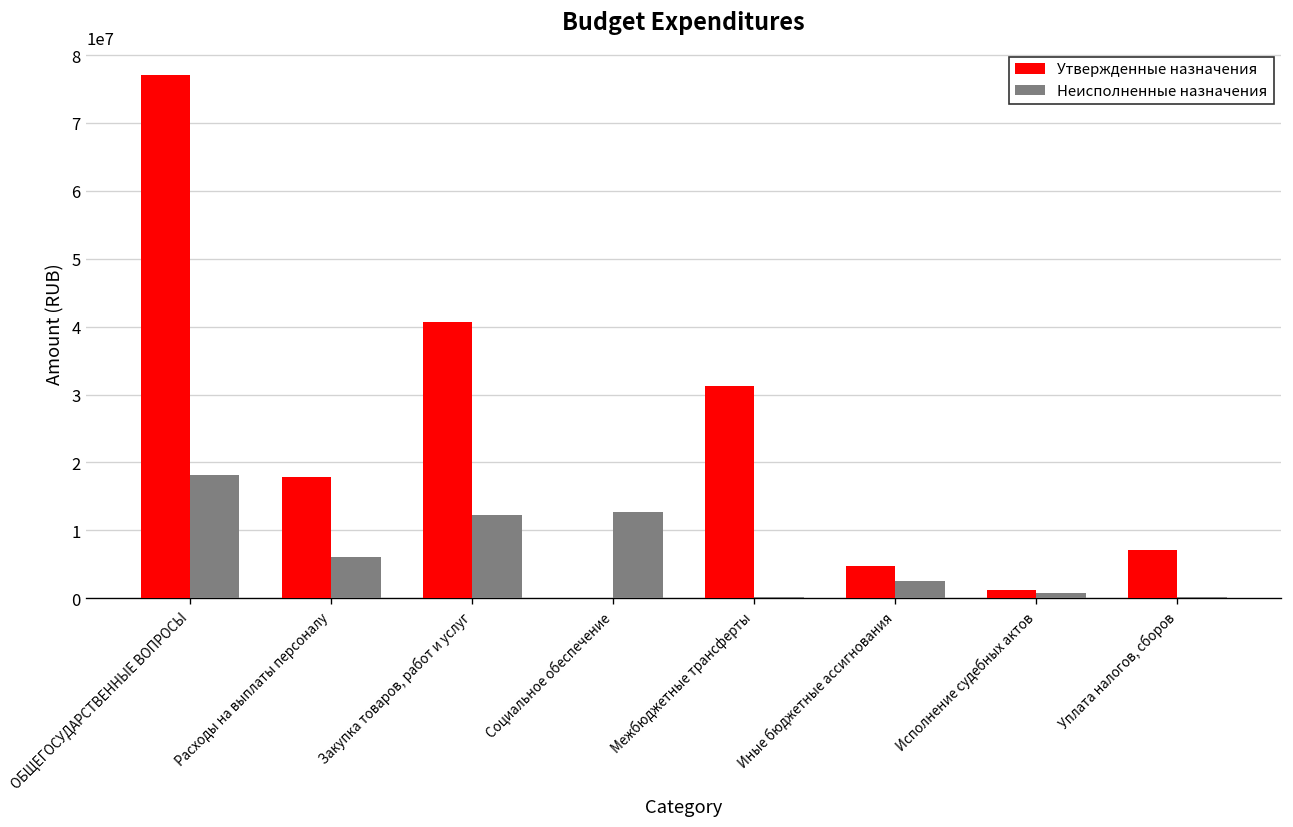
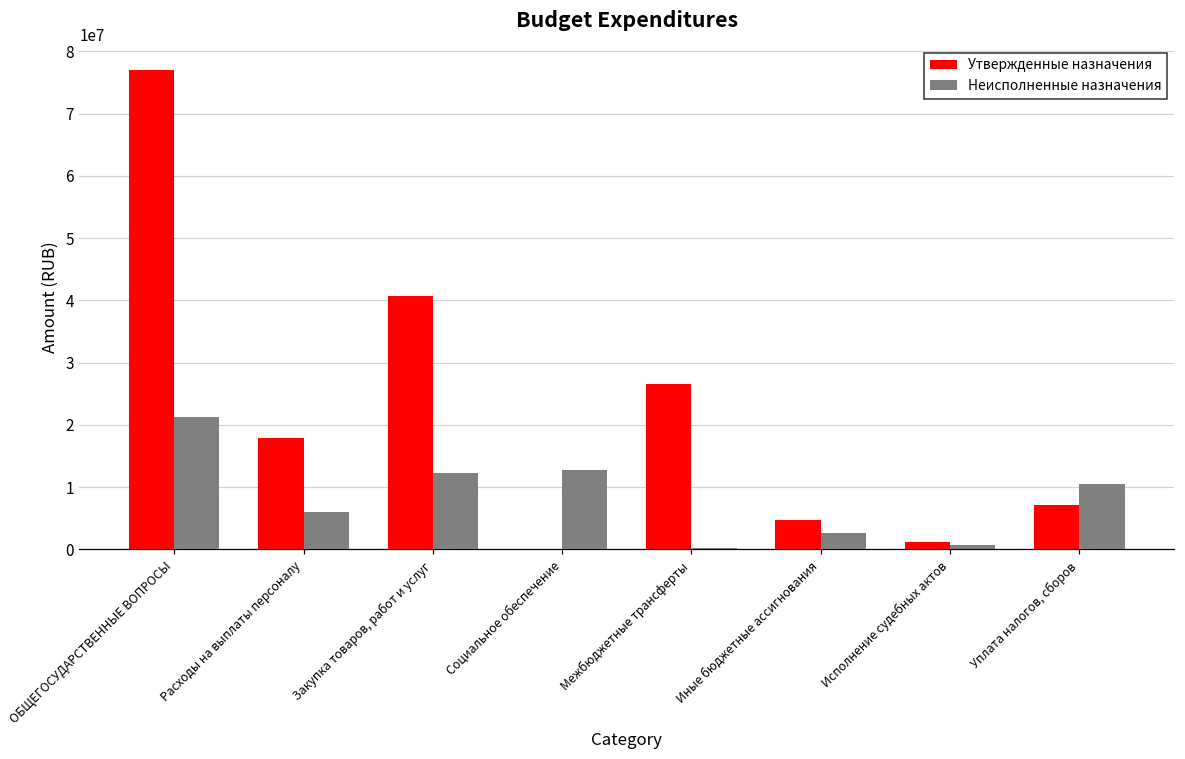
Неисполненные назначения, ОБЩЕГОСУДАРСТВЕННЫЕ ВОПРОСЫ: 18000000 -> 21000000
Утвержденные назначения, Межбюджетные трансферты: 31000000 -> 27000000
Неисполненные назначения, Уплата налогов, сборов: 0 -> 11000000
